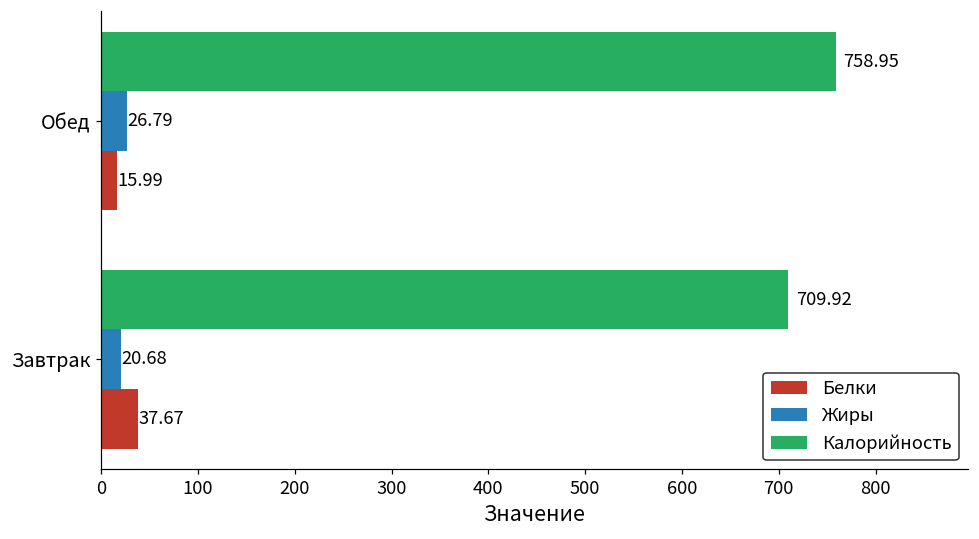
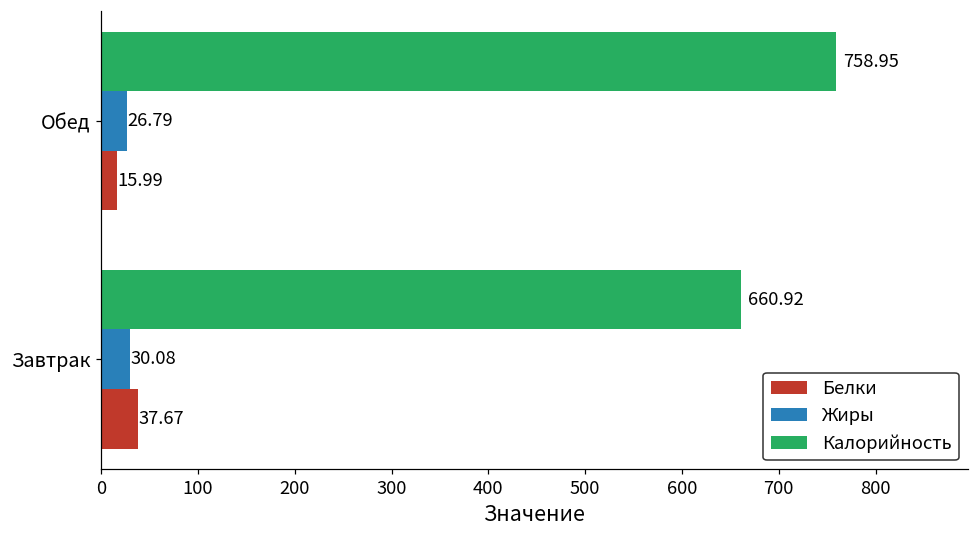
Калорийность, Завтрак: 709.92 -> 660.92
Жиры, Завтрак: 20.68 -> 30.08
